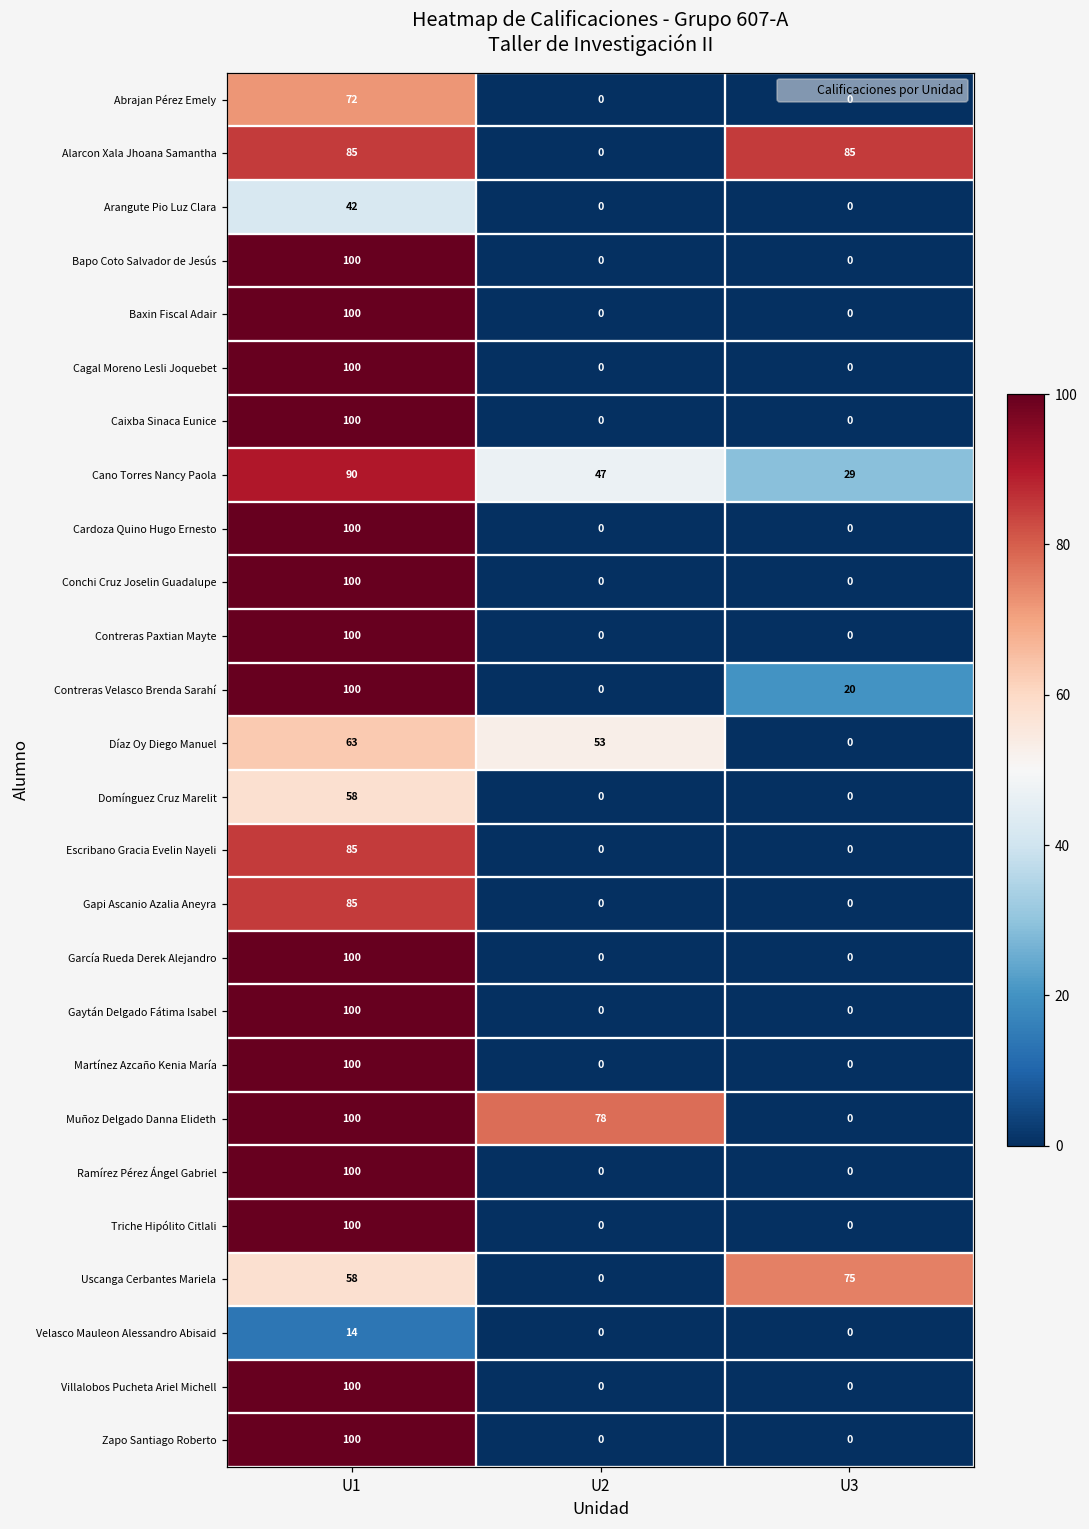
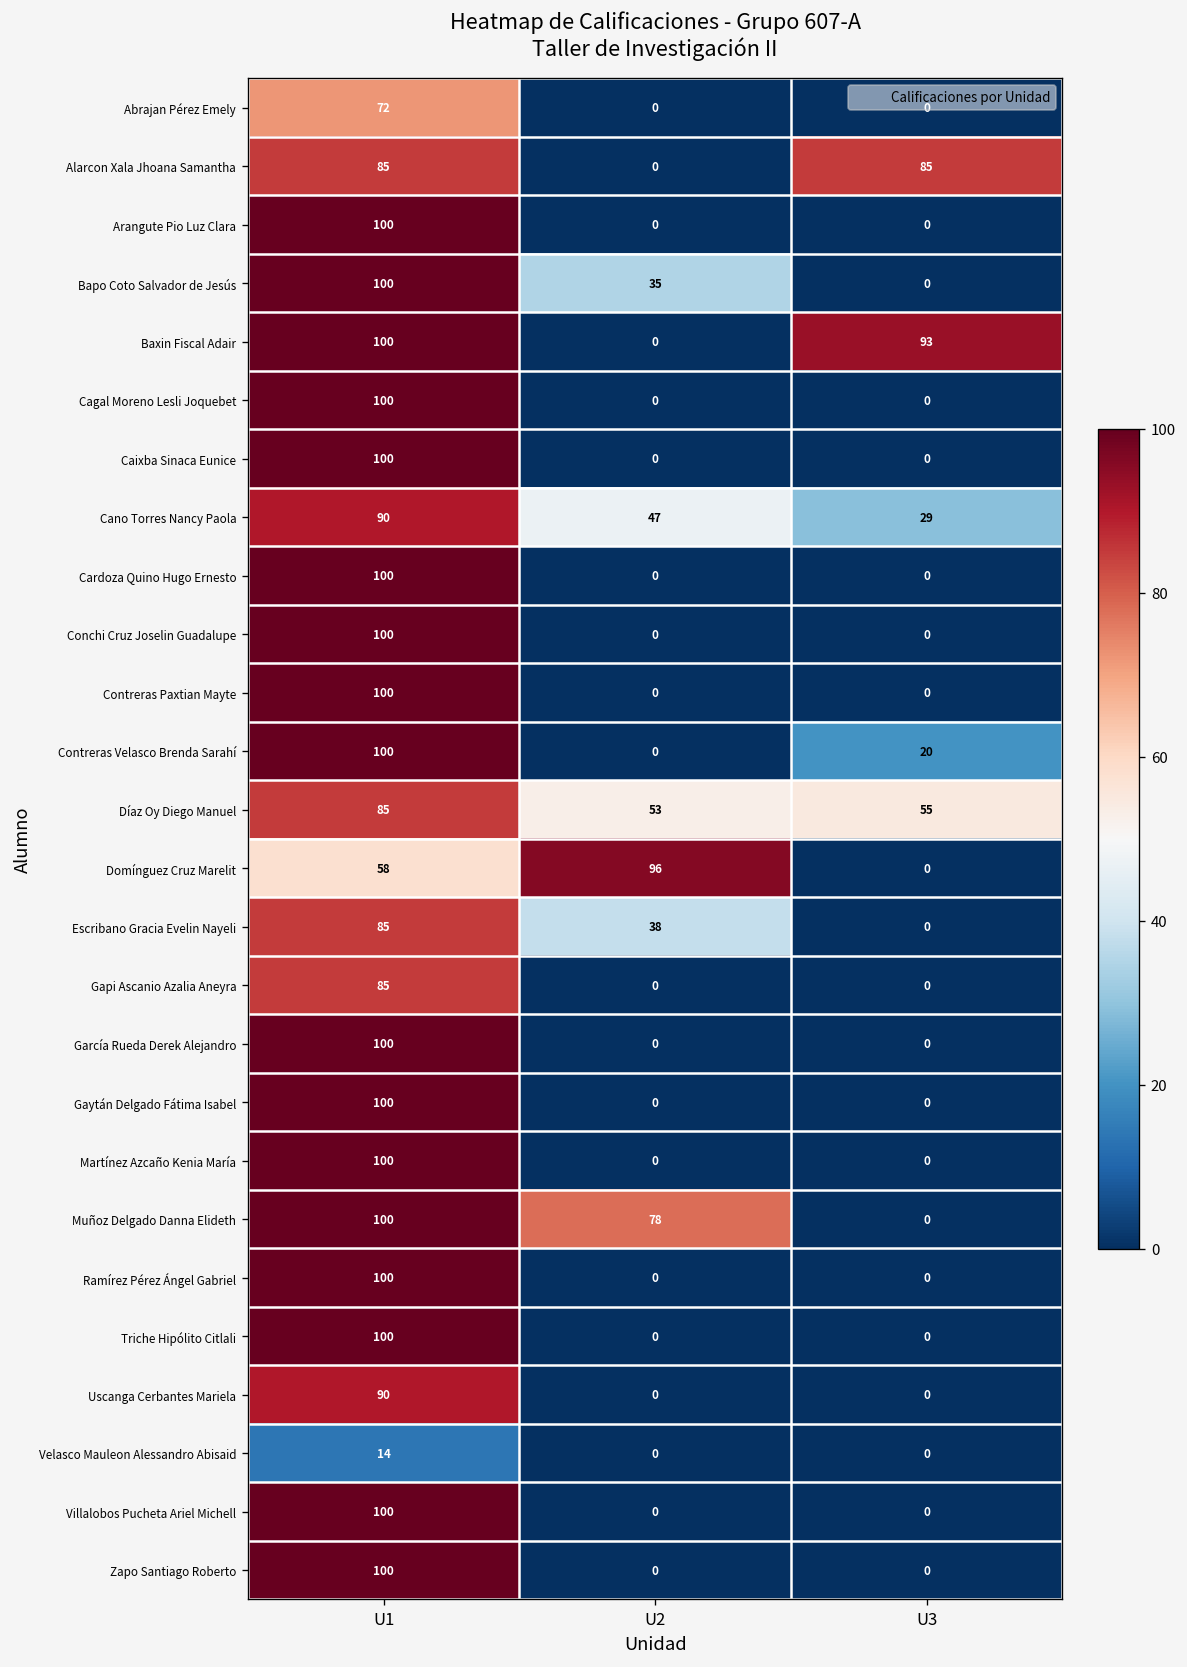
Arangute Pio Luz Clara, U1: 42 -> 100
Bapo Coto Salvador de Jesús, U2: 0 -> 35
Baxin Fiscal Adair, U3: 0 -> 93
Díaz Oy Diego Manuel, U1: 63 -> 85
Díaz Oy Diego Manuel, U3: 0 -> 55
Domínguez Cruz Marelit, U2: 0 -> 96
Escribano Gracia Evelin Nayeli, U2: 0 -> 38
Uscanga Cerbantes Mariela, U1: 58 -> 90
Uscanga Cerbantes Mariela, U3: 75 -> 0
